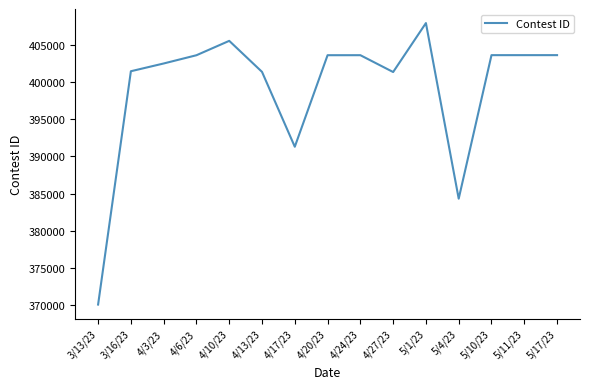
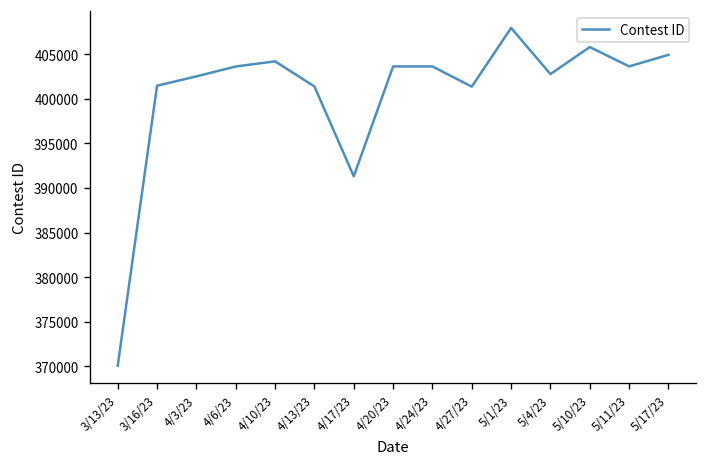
4/10/23: 406000 -> 404000
5/4/23: 384000 -> 403000
5/10/23: 404000 -> 406000
5/17/23: 404000 -> 405000
